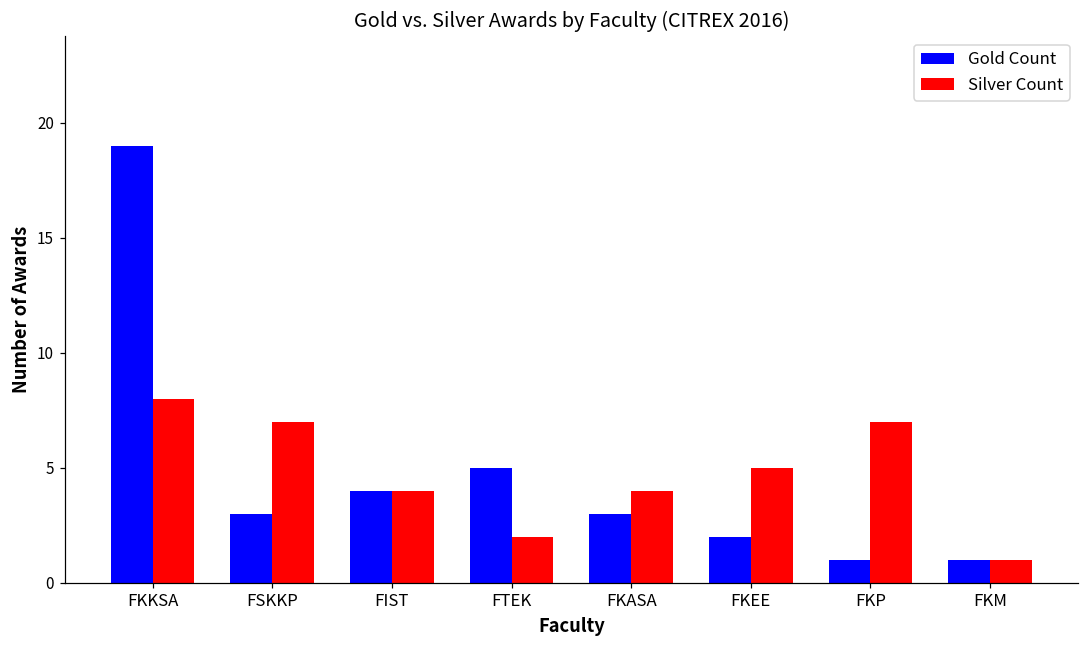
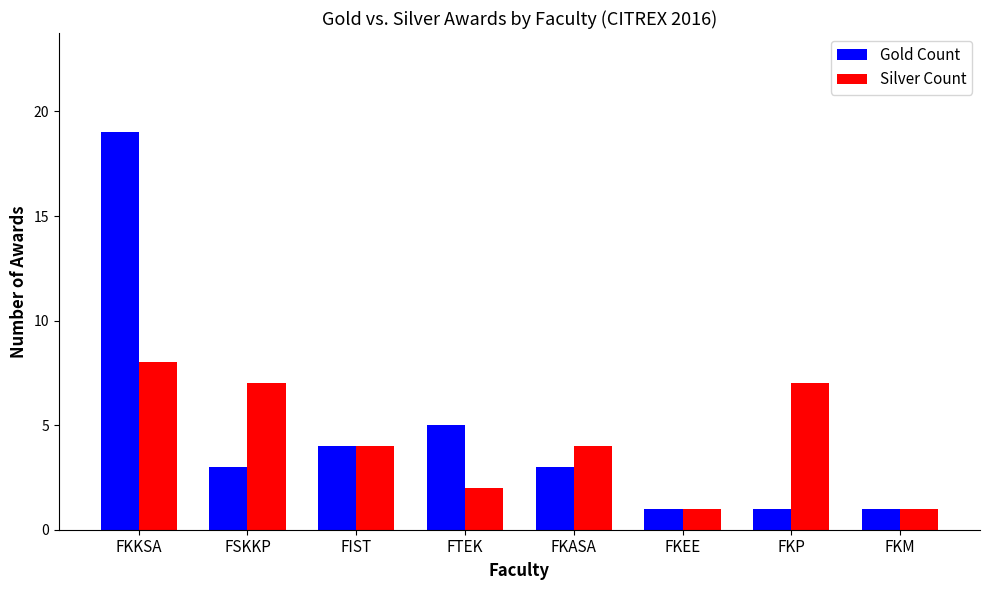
Gold Count, FKEE: 2 -> 1
Silver Count, FKEE: 5 -> 1
